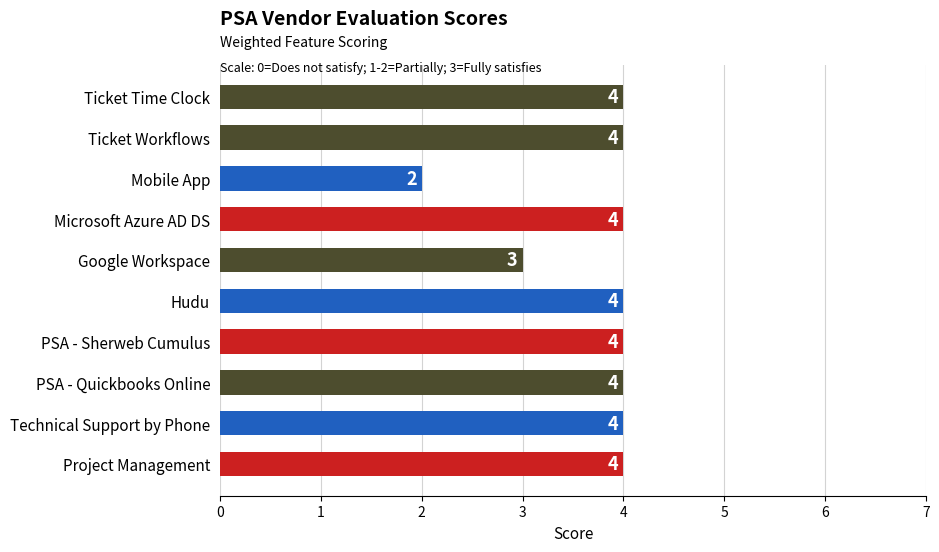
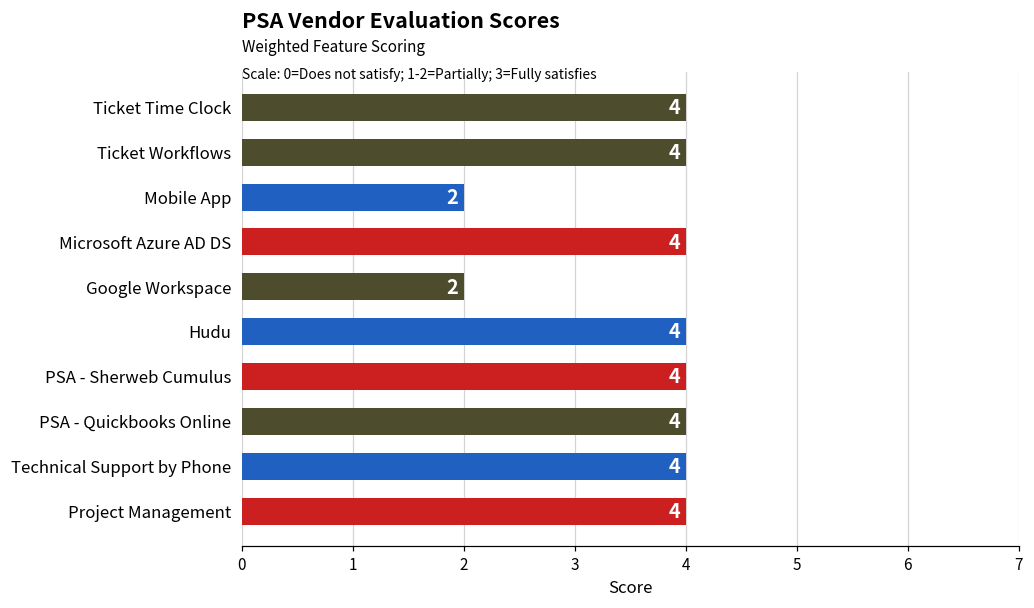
Google Workspace: 3 -> 2
